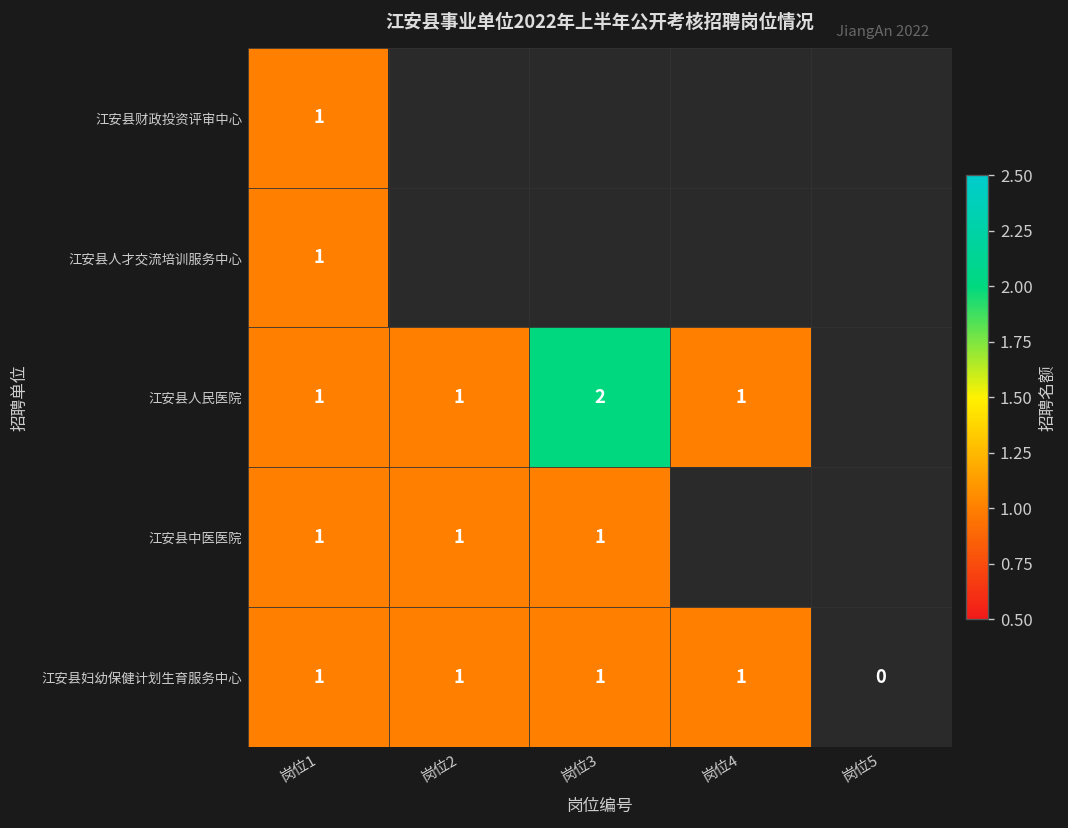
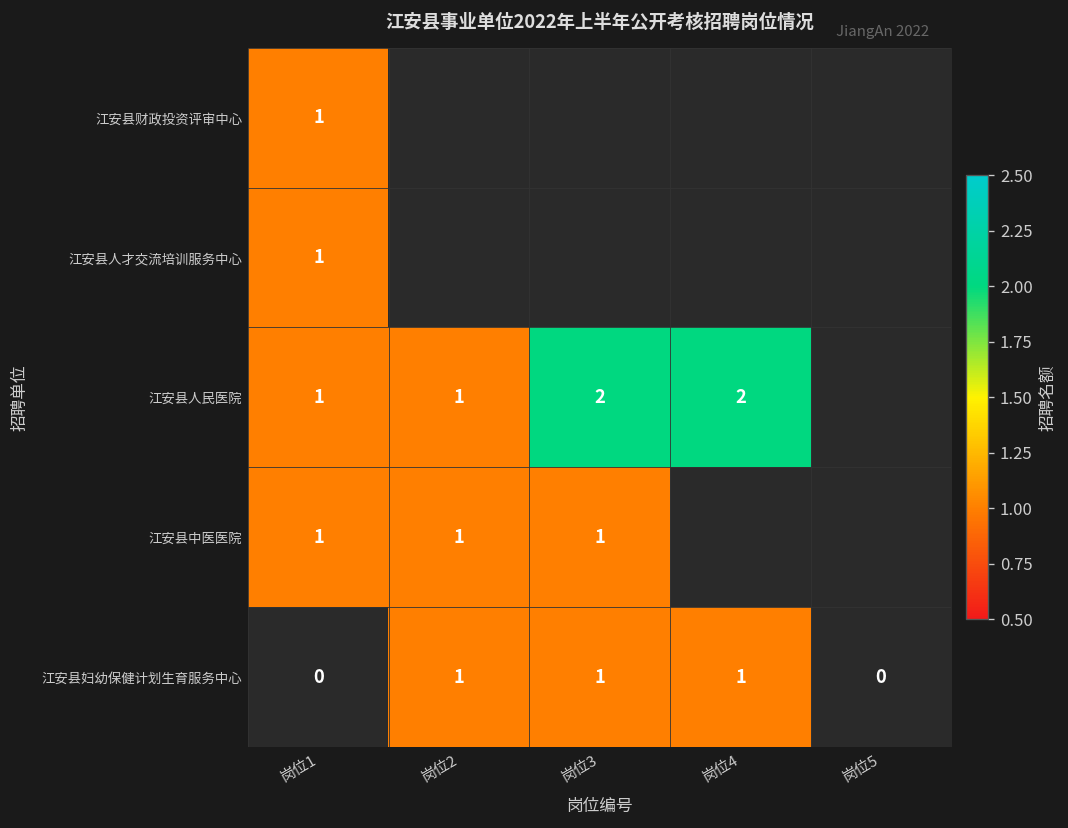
江安县人民医院, 岗位4: 1 -> 2
江安县妇幼保健计划生育服务中心, 岗位1: 1 -> 0
